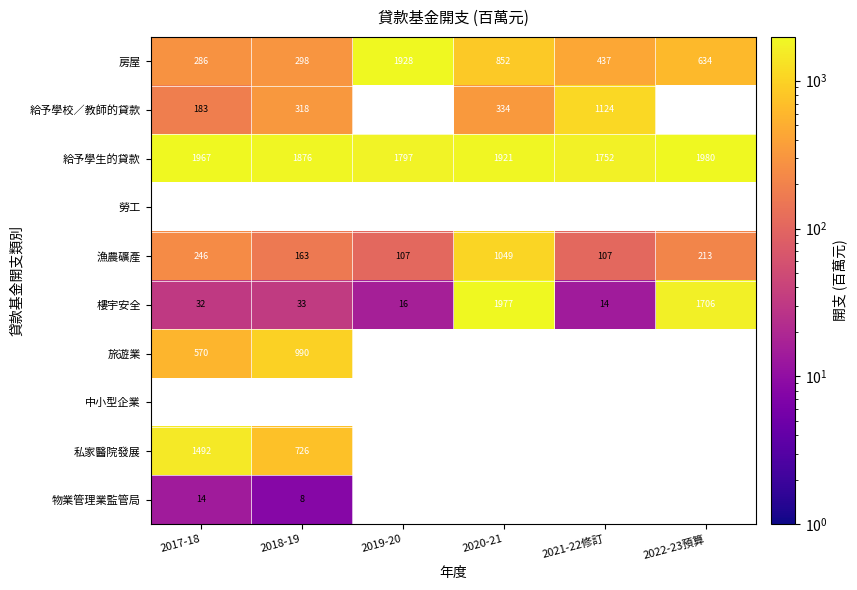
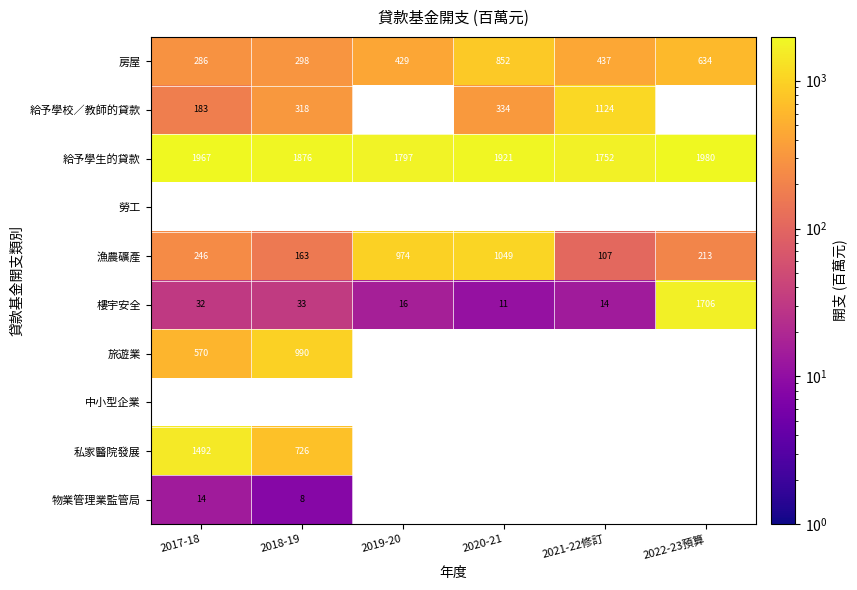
房屋, 2019-20: 1928 -> 429
漁農礦產, 2019-20: 107 -> 974
樓宇安全, 2020-21: 1977 -> 11
